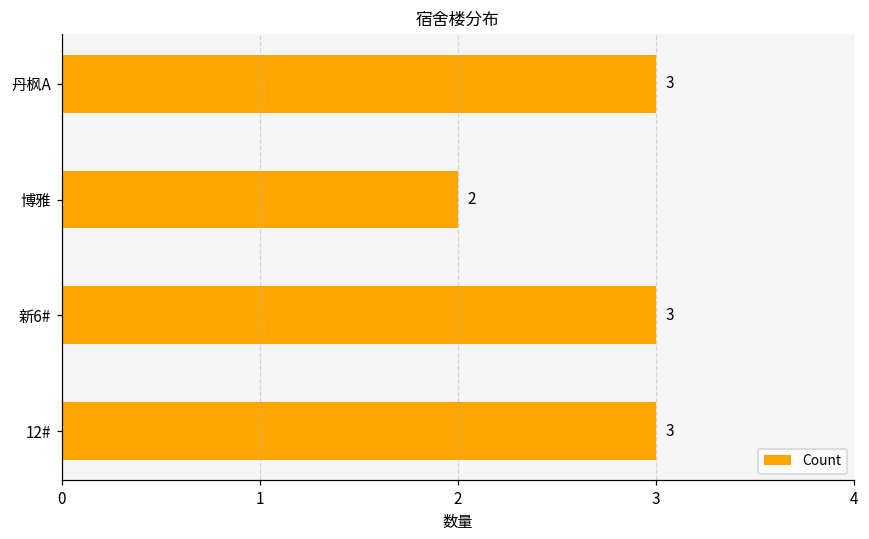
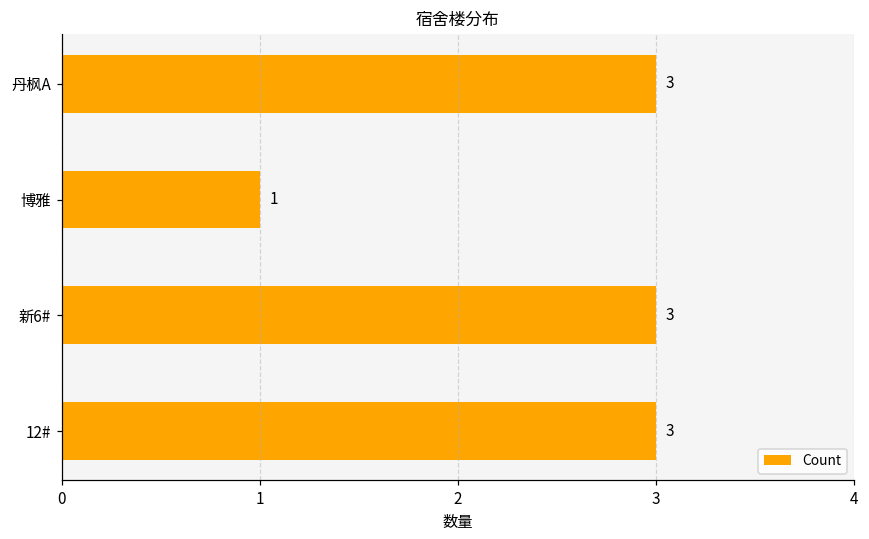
博雅: 2 -> 1
